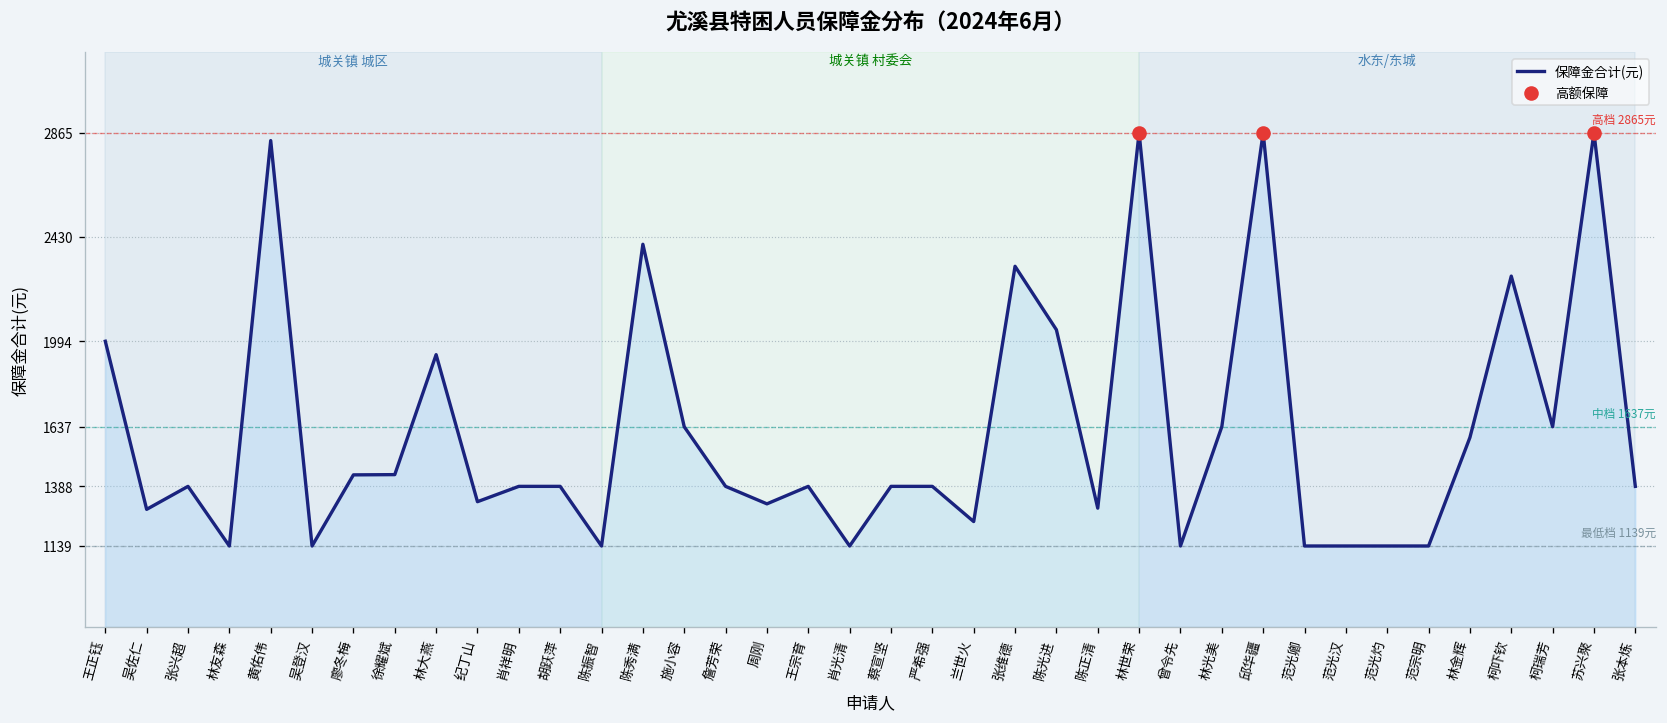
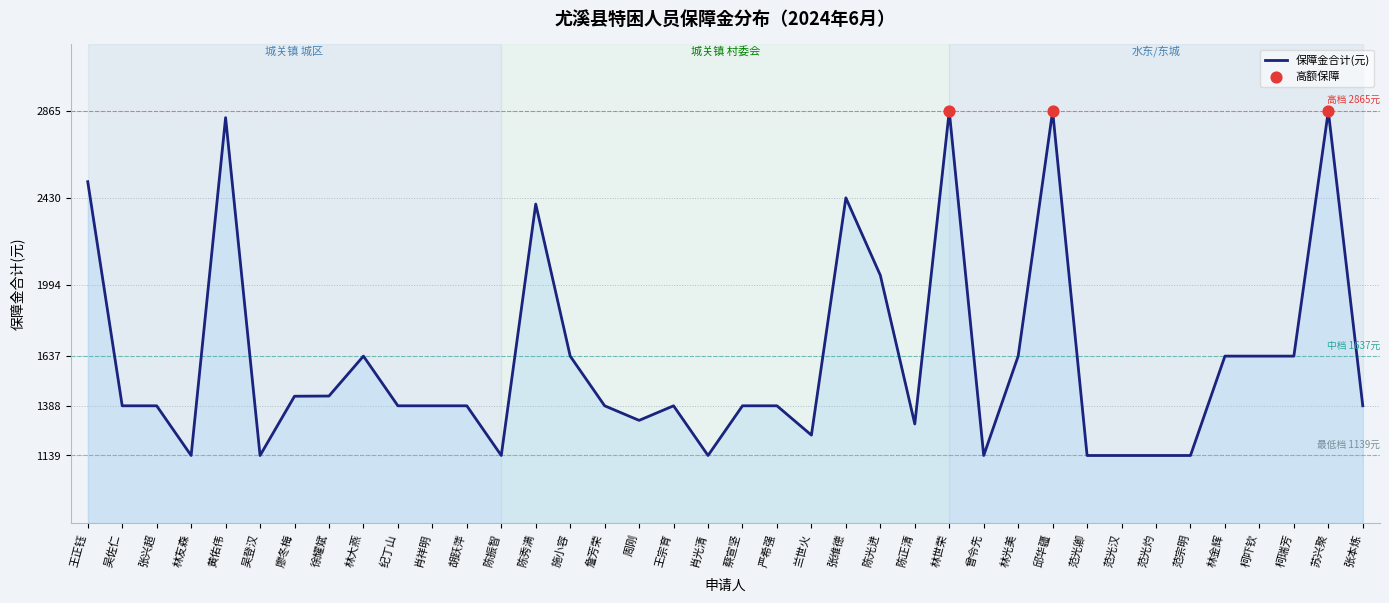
保障金合计(元), 王正钰: 1990 -> 2510
保障金合计(元), 吴佐仁: 1290 -> 1390
保障金合计(元), 林大燕: 1940 -> 1640
保障金合计(元), 纪丁山: 1320 -> 1390
保障金合计(元), 张维德: 2310 -> 2430
保障金合计(元), 林金辉: 1590 -> 1640
保障金合计(元), 柯吓钦: 2270 -> 1640
